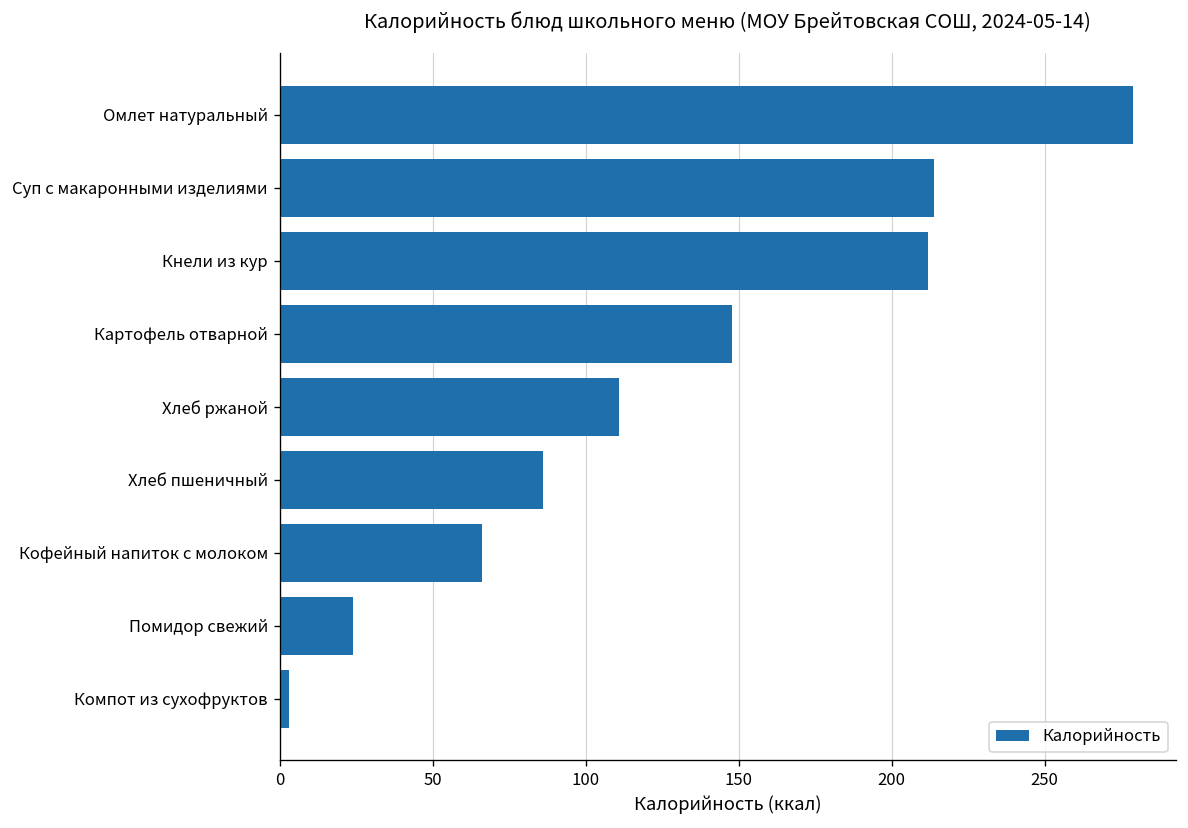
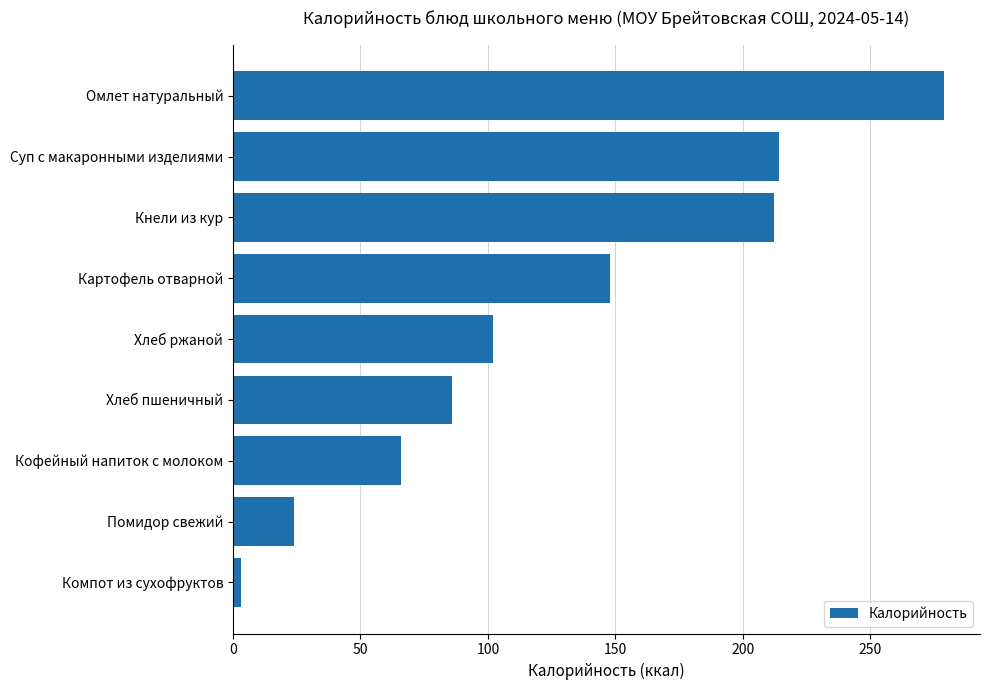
Хлеб ржаной: 111 -> 102
